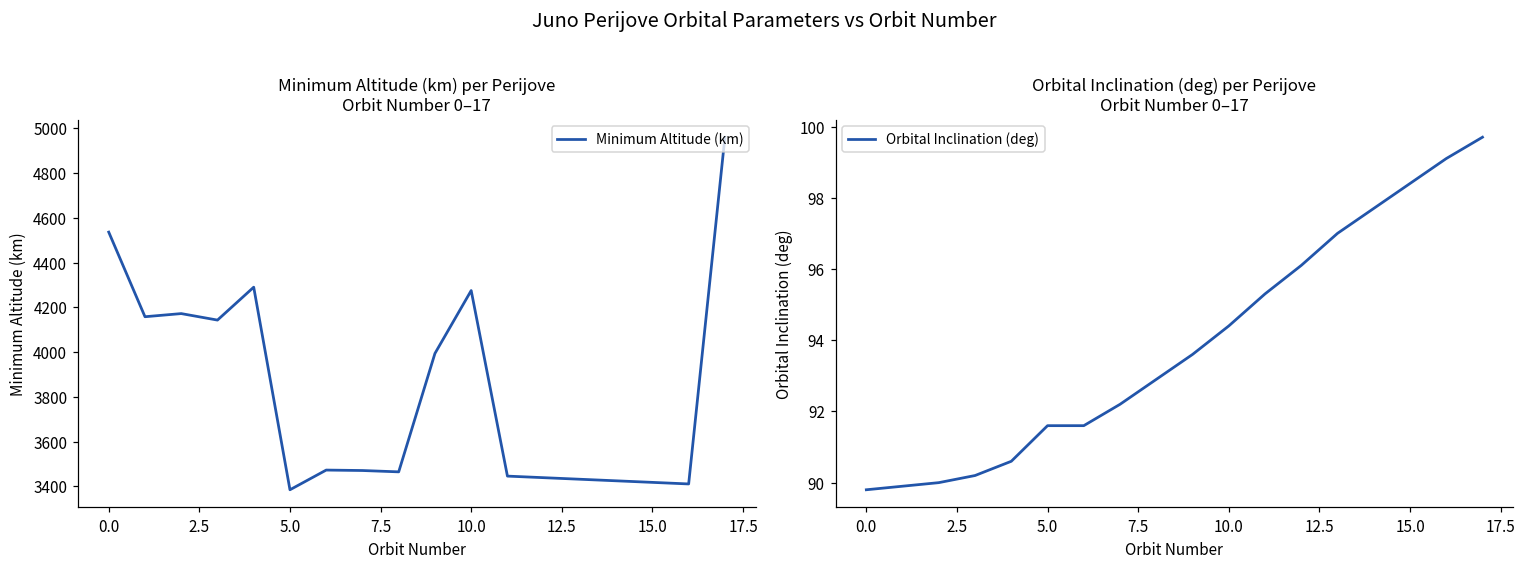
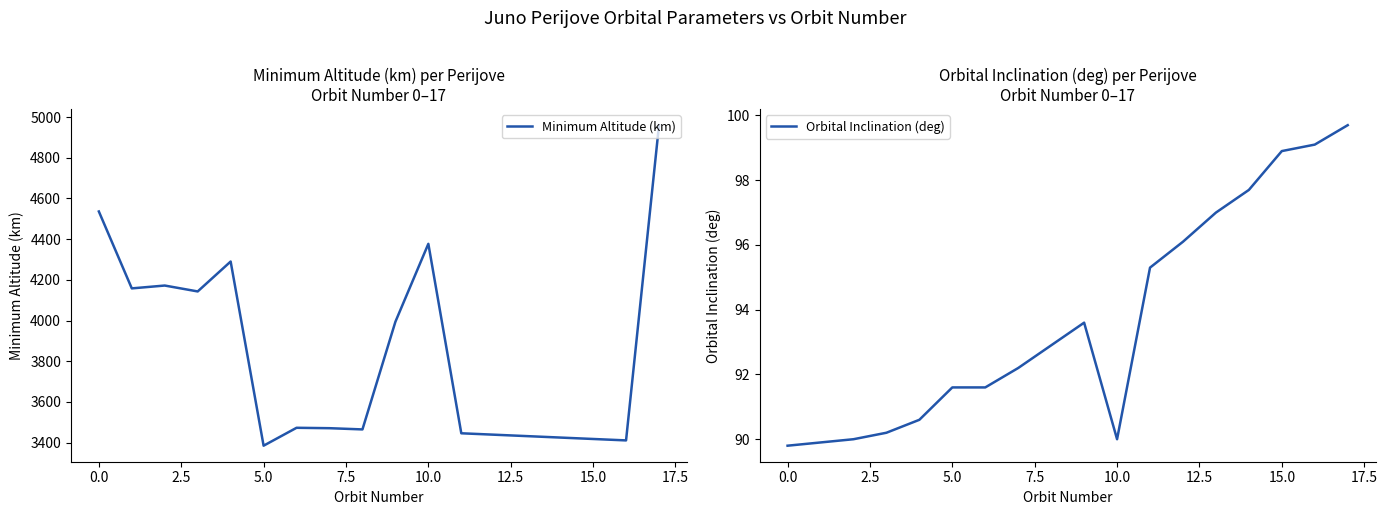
Minimum Altitude (km) per Perijove Orbit Number 0–17, 10.0: 4280 -> 4380
Orbital Inclination (deg) per Perijove Orbit Number 0–17, 10.0: 94.4 -> 90.0
Orbital Inclination (deg) per Perijove Orbit Number 0–17, 15.0: 98.4 -> 98.9
